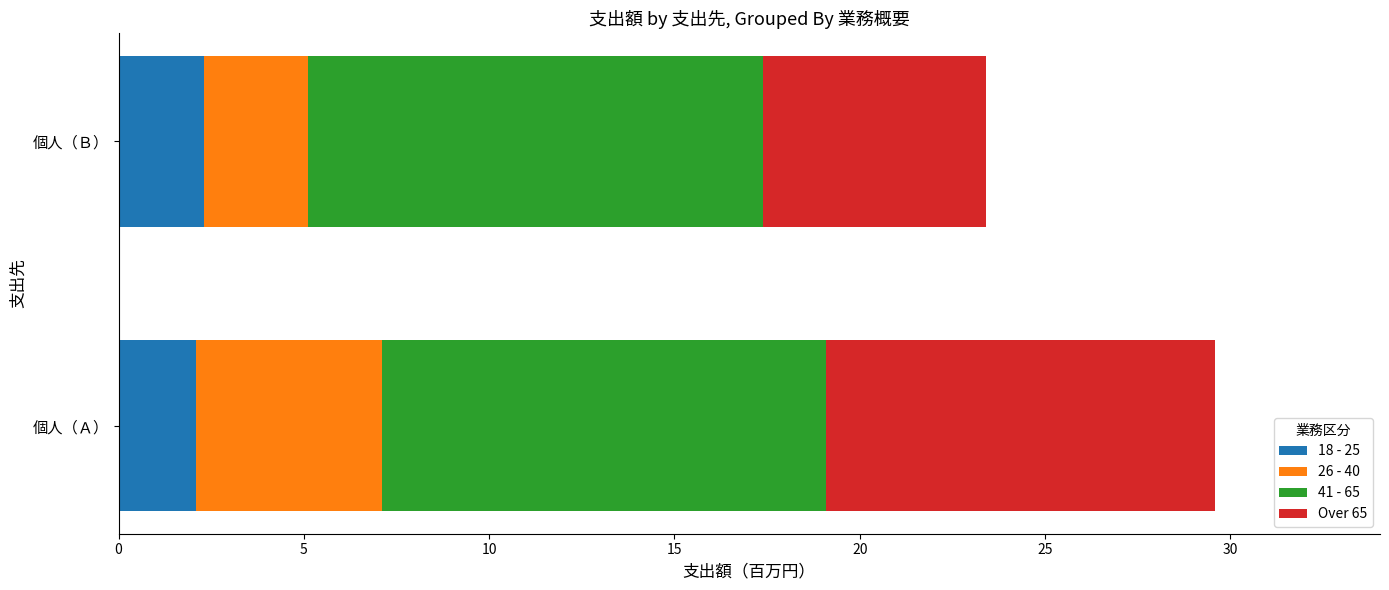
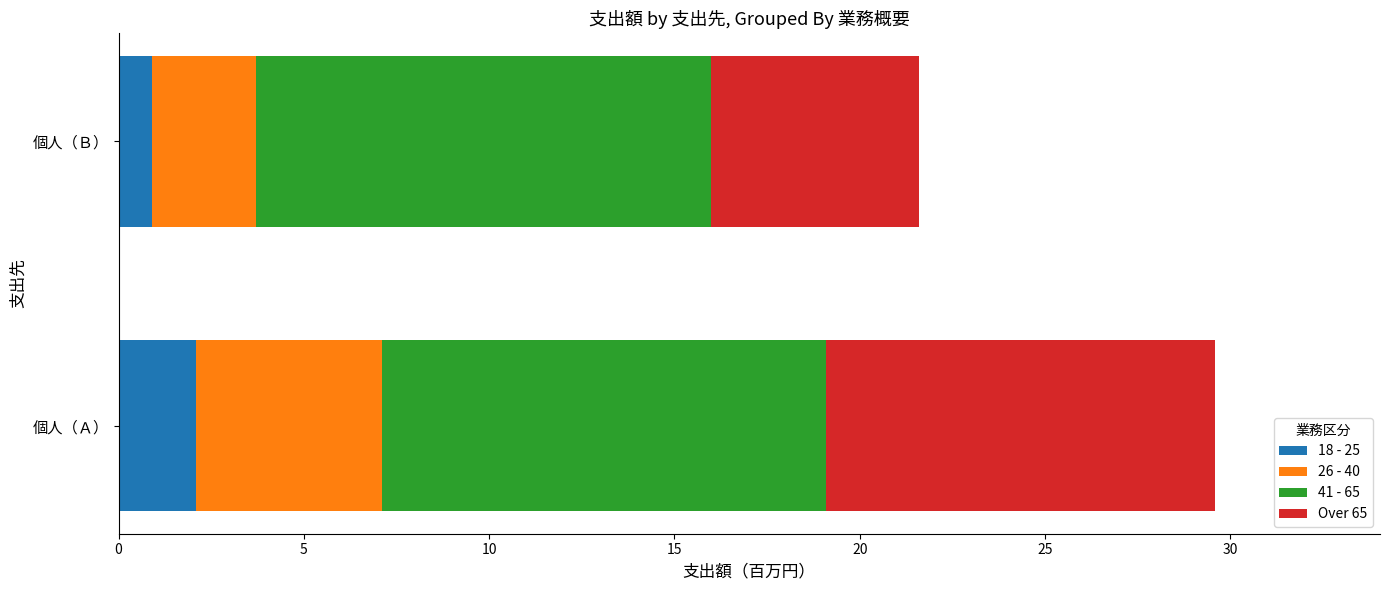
18 - 25, 個人（Ｂ）: 2.3 -> 0.9
Over 65, 個人（Ｂ）: 6.0 -> 5.6
